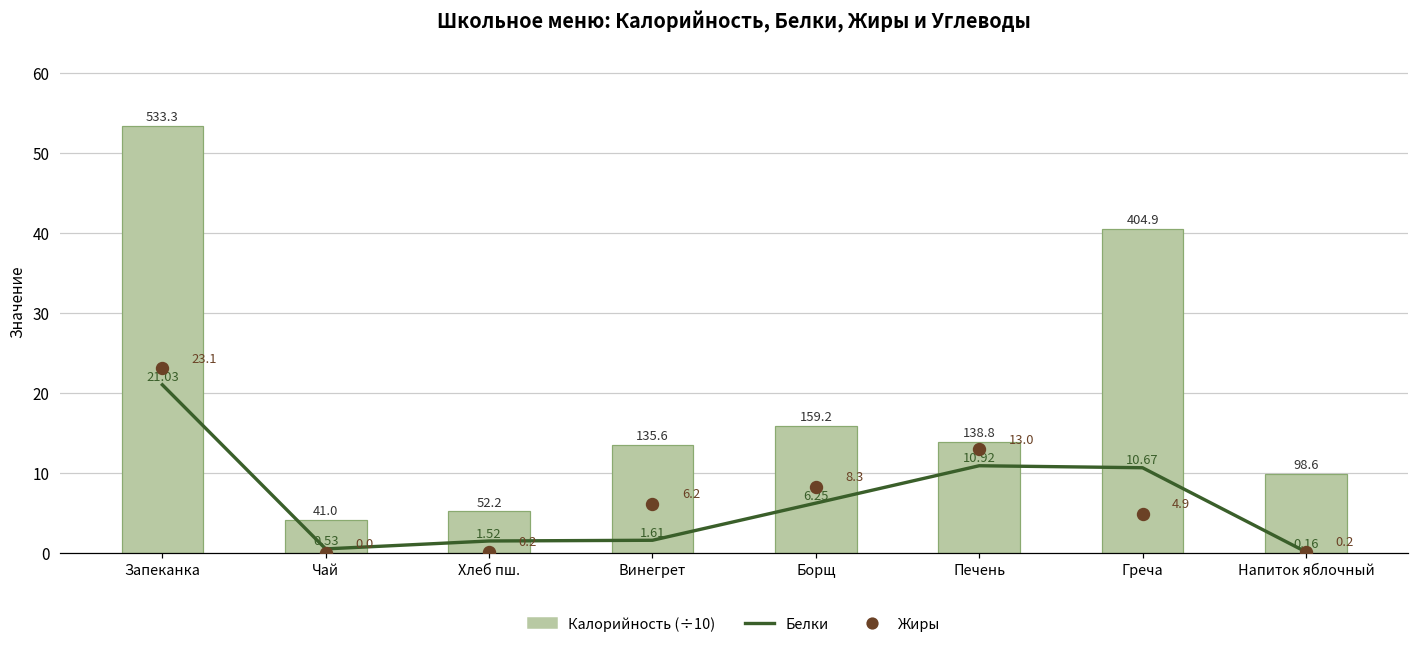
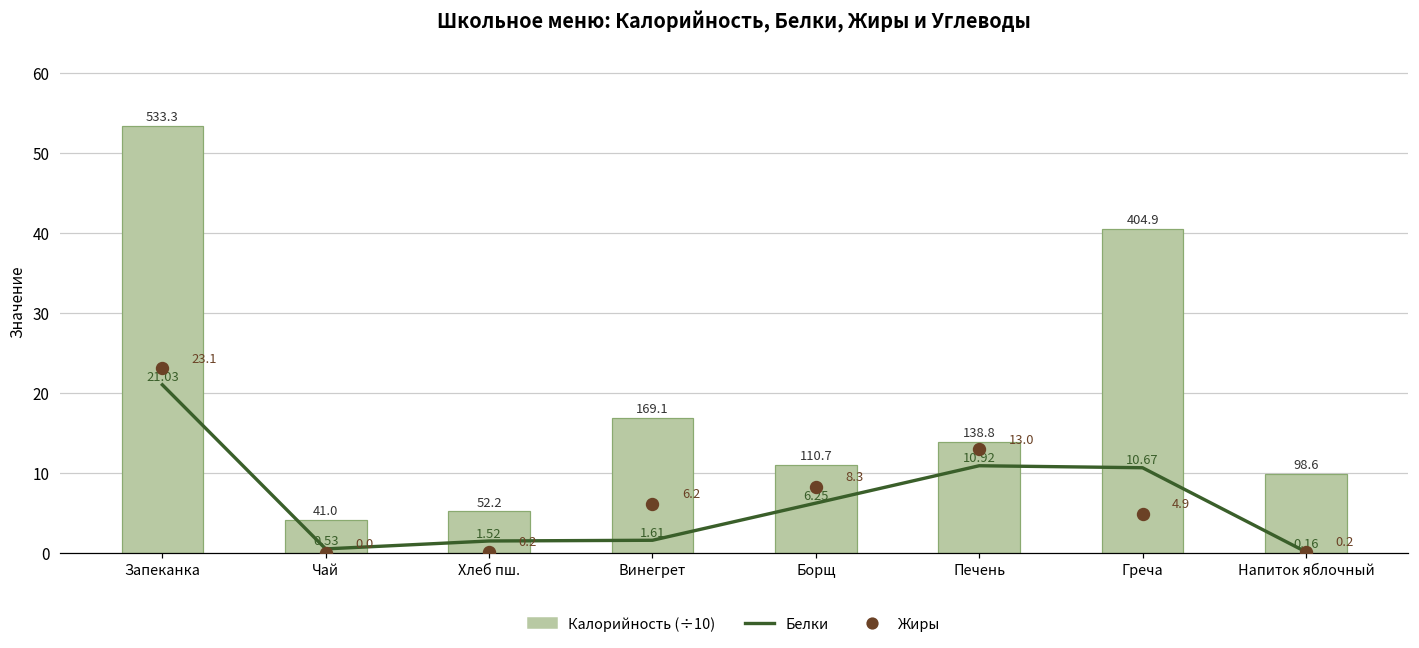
Калорийность (÷10), Винегрет: 135.6 -> 169.1
Калорийность (÷10), Борщ: 159.2 -> 110.7
